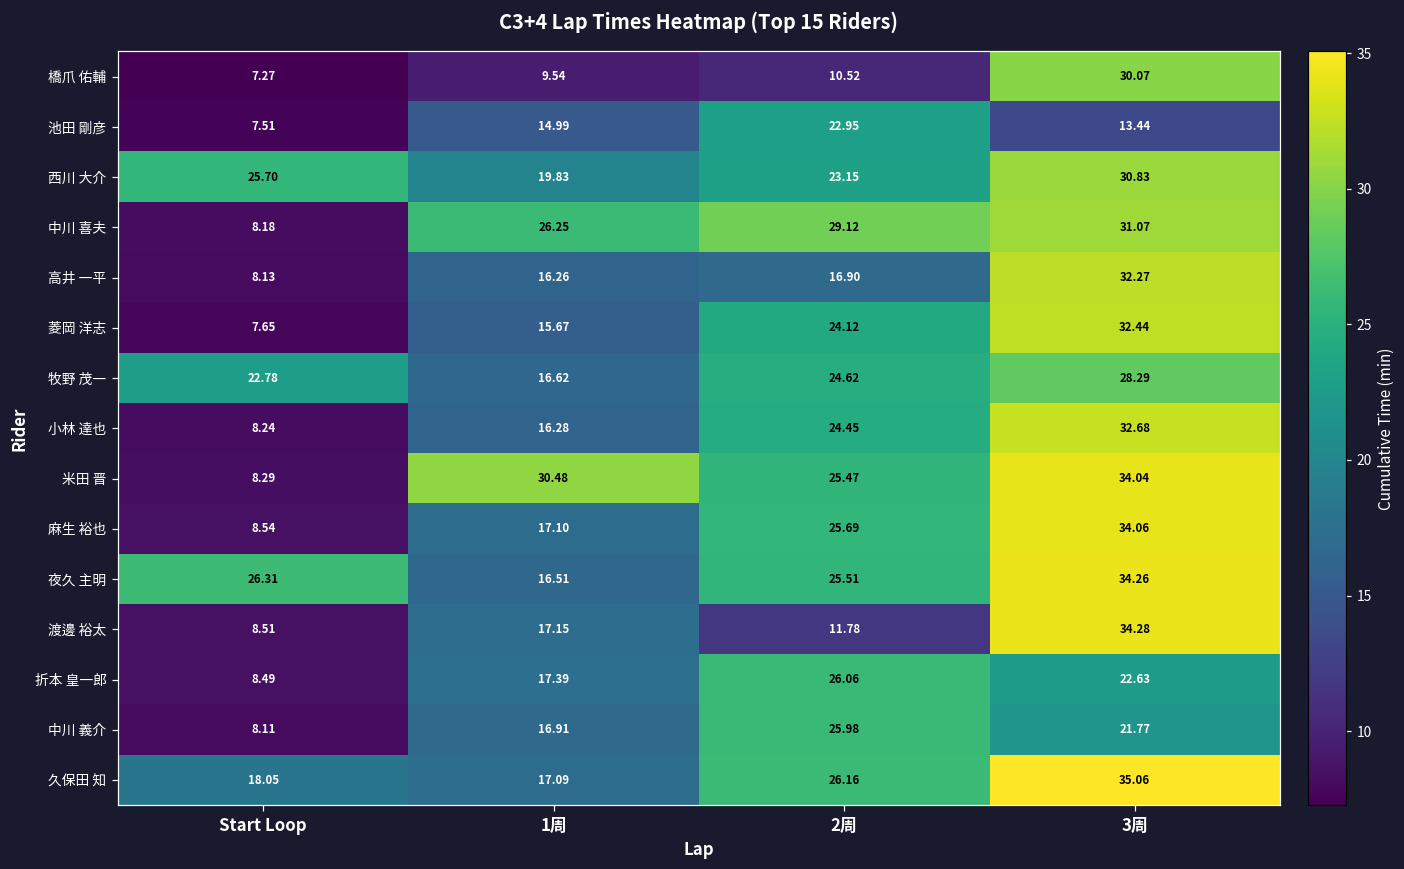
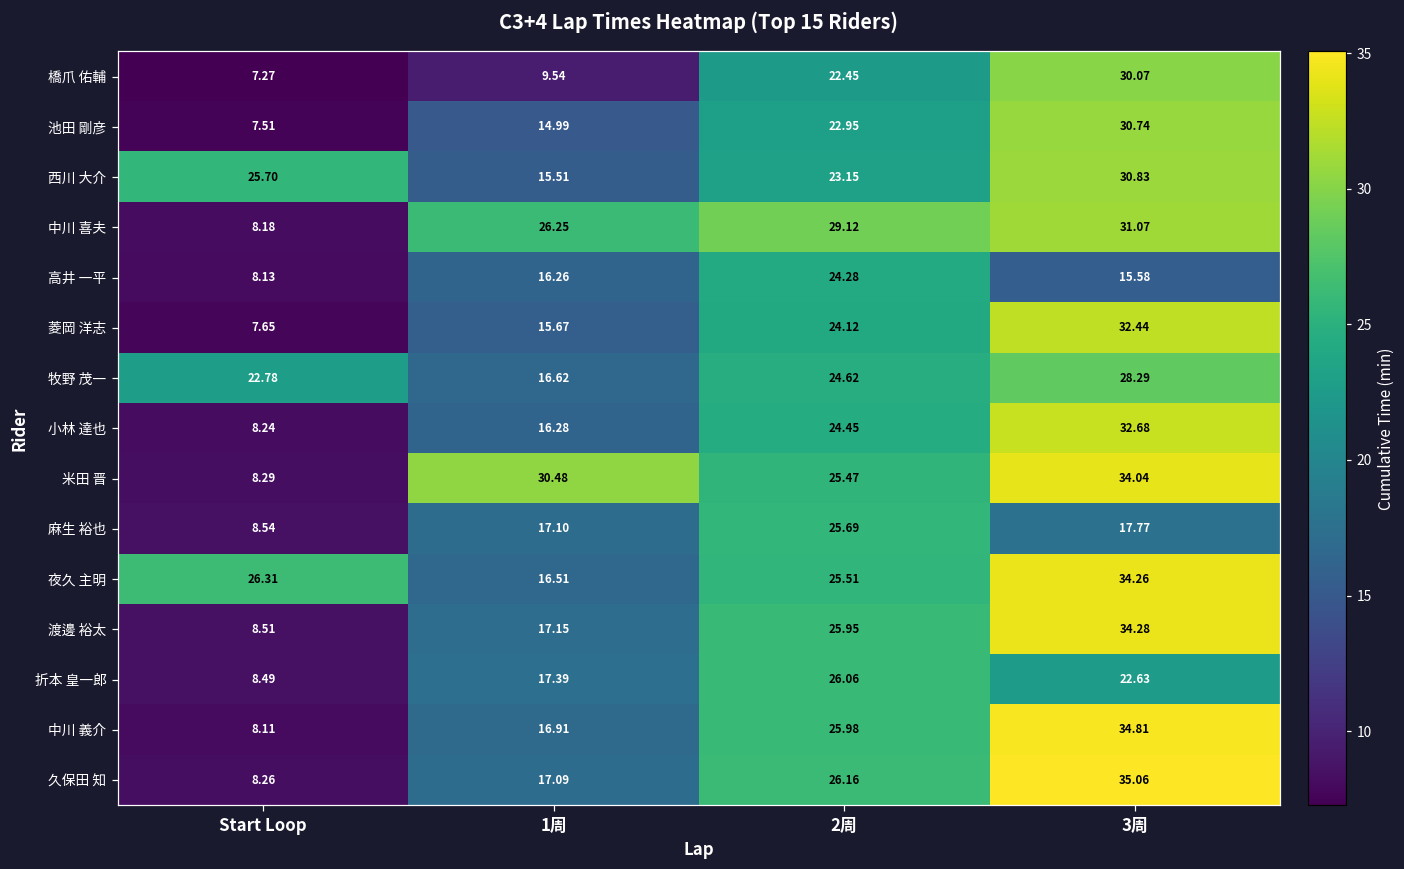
橋爪 佑輔, 2周: 10.52 -> 22.45
池田 剛彦, 3周: 13.44 -> 30.74
西川 大介, 1周: 19.83 -> 15.51
高井 一平, 2周: 16.90 -> 24.28
高井 一平, 3周: 32.27 -> 15.58
麻生 裕也, 3周: 34.06 -> 17.77
渡邊 裕太, 2周: 11.78 -> 25.95
中川 義介, 3周: 21.77 -> 34.81
久保田 知, Start Loop: 18.05 -> 8.26
